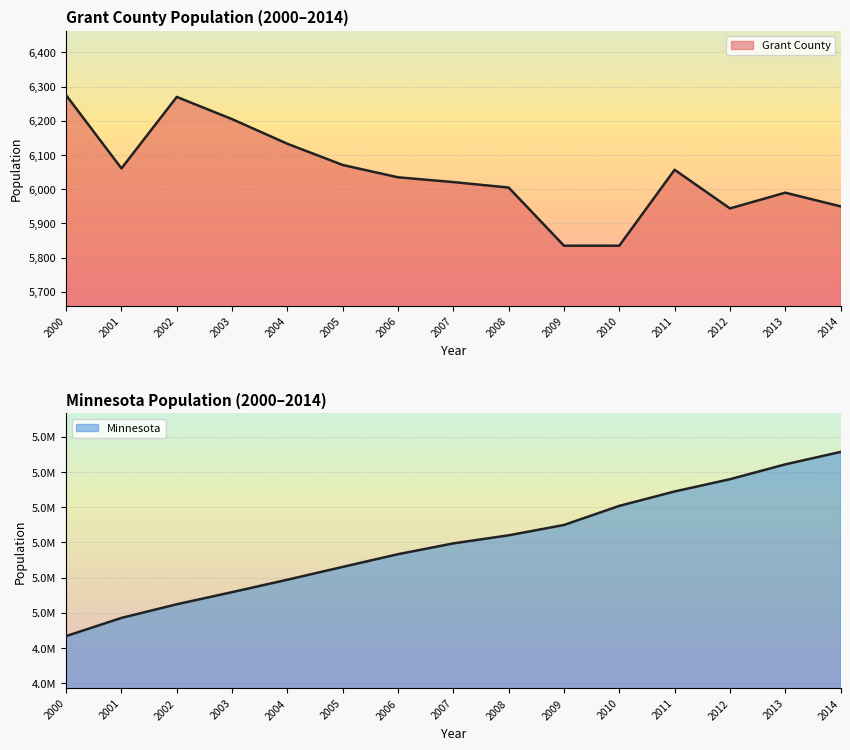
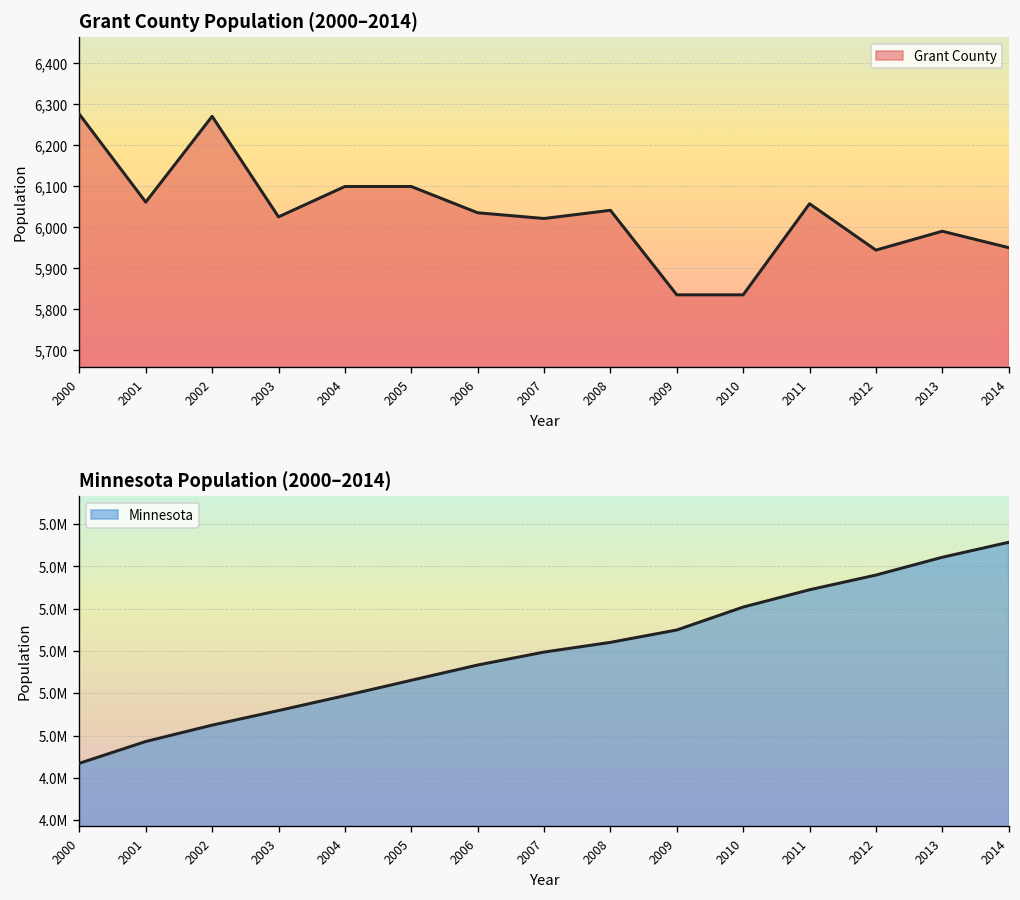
Grant County Population (2000–2014), 2003: 6,210 -> 6,030
Grant County Population (2000–2014), 2004: 6,130 -> 6,100
Grant County Population (2000–2014), 2005: 6,070 -> 6,100
Grant County Population (2000–2014), 2008: 6,010 -> 6,040
